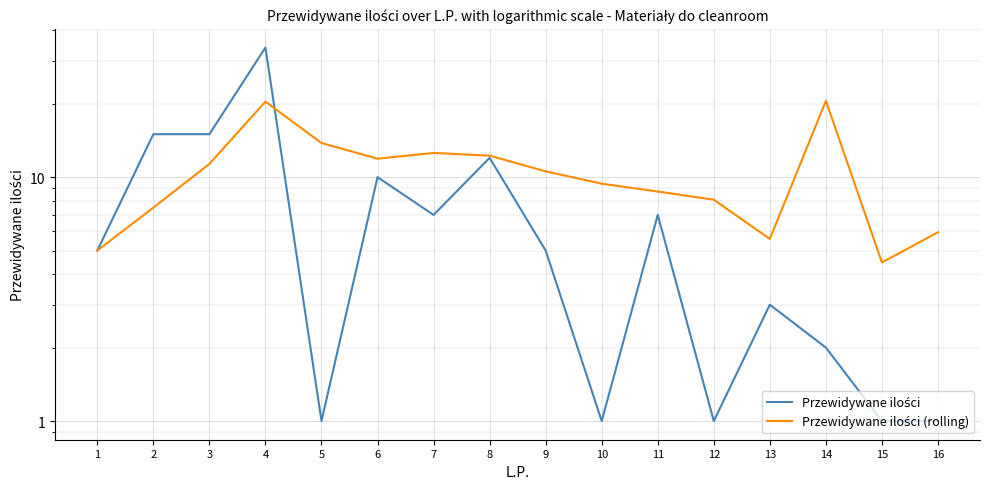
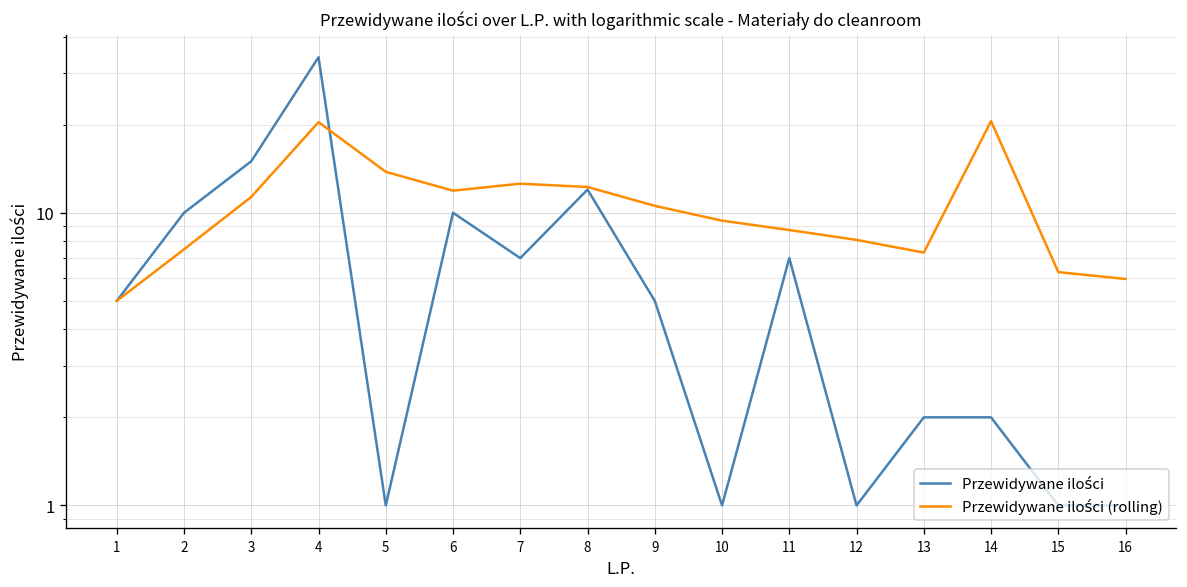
Przewidywane ilości, 2: 15 -> 10
Przewidywane ilości, 13: 3 -> 2
Przewidywane ilości (rolling), 13: 5.6 -> 7.3
Przewidywane ilości (rolling), 15: 4.5 -> 6.3
